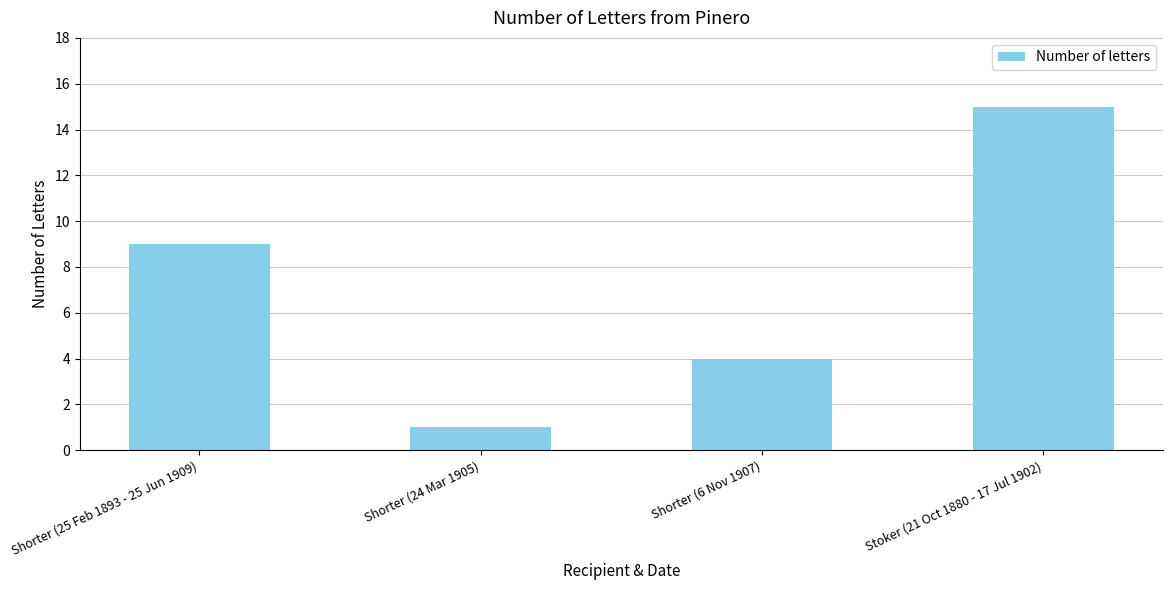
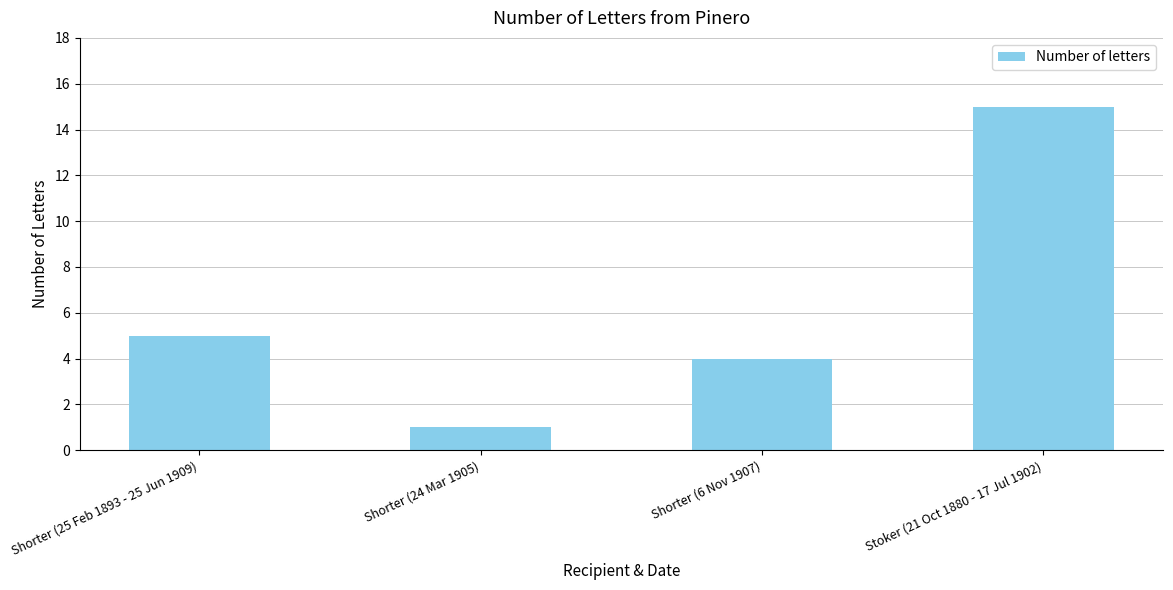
Shorter (25 Feb 1893 - 25 Jun 1909): 9 -> 5
